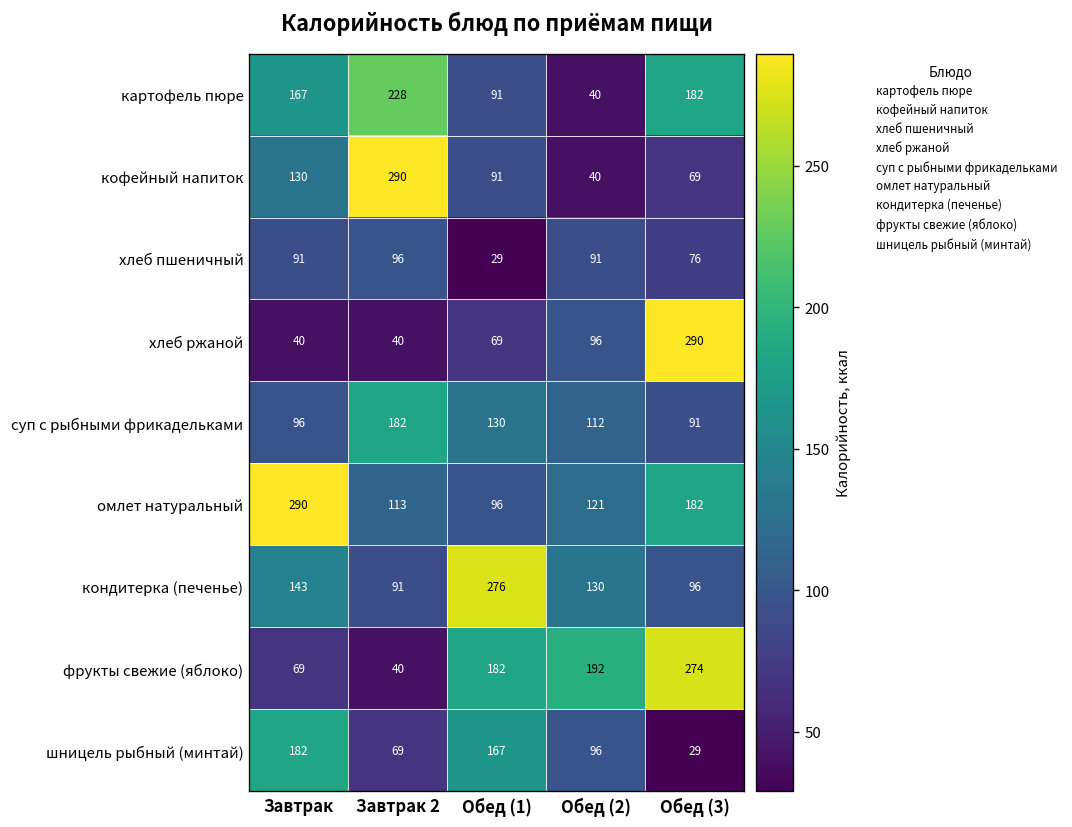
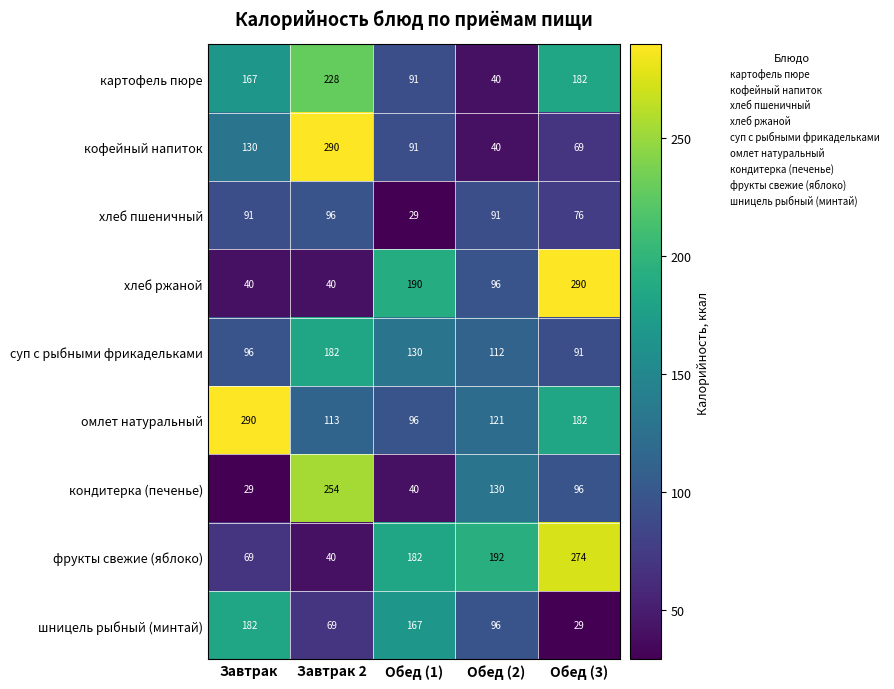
хлеб ржаной, Обед (1): 69 -> 190
кондитерка (печенье), Завтрак: 143 -> 29
кондитерка (печенье), Завтрак 2: 91 -> 254
кондитерка (печенье), Обед (1): 276 -> 40
